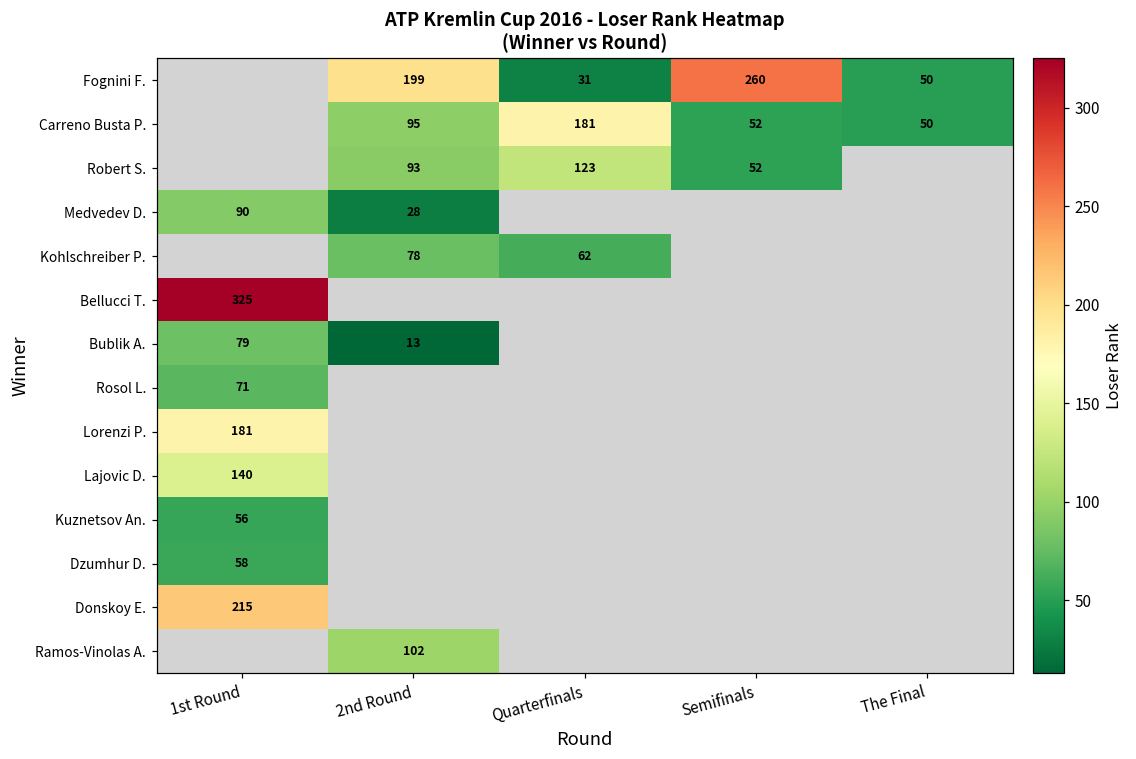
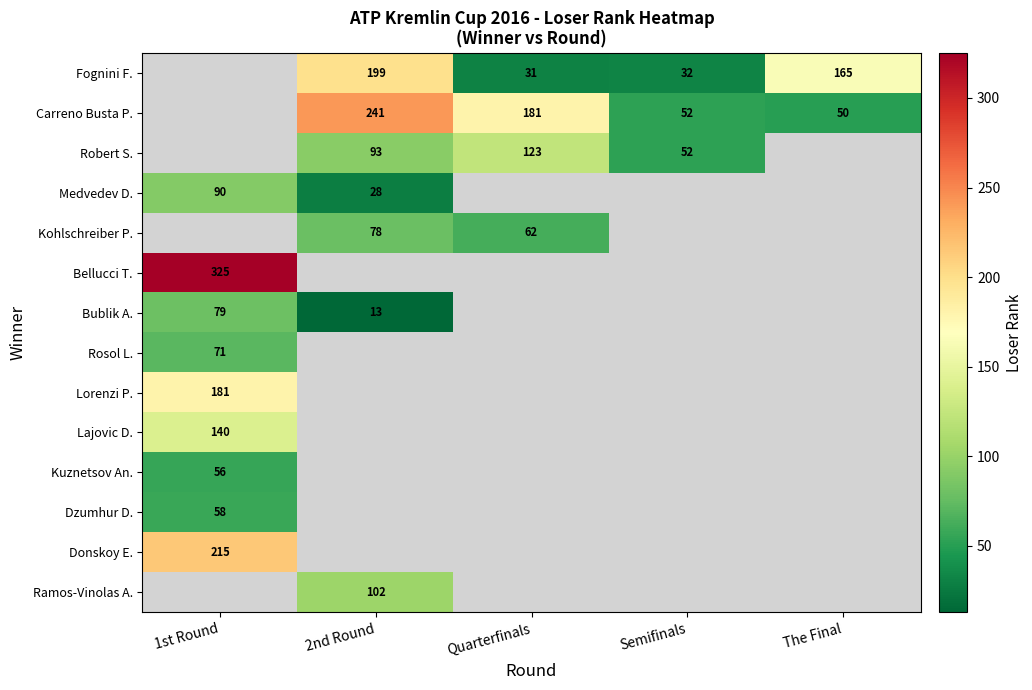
Fognini F., Semifinals: 260 -> 32
Fognini F., The Final: 50 -> 165
Carreno Busta P., 2nd Round: 95 -> 241
